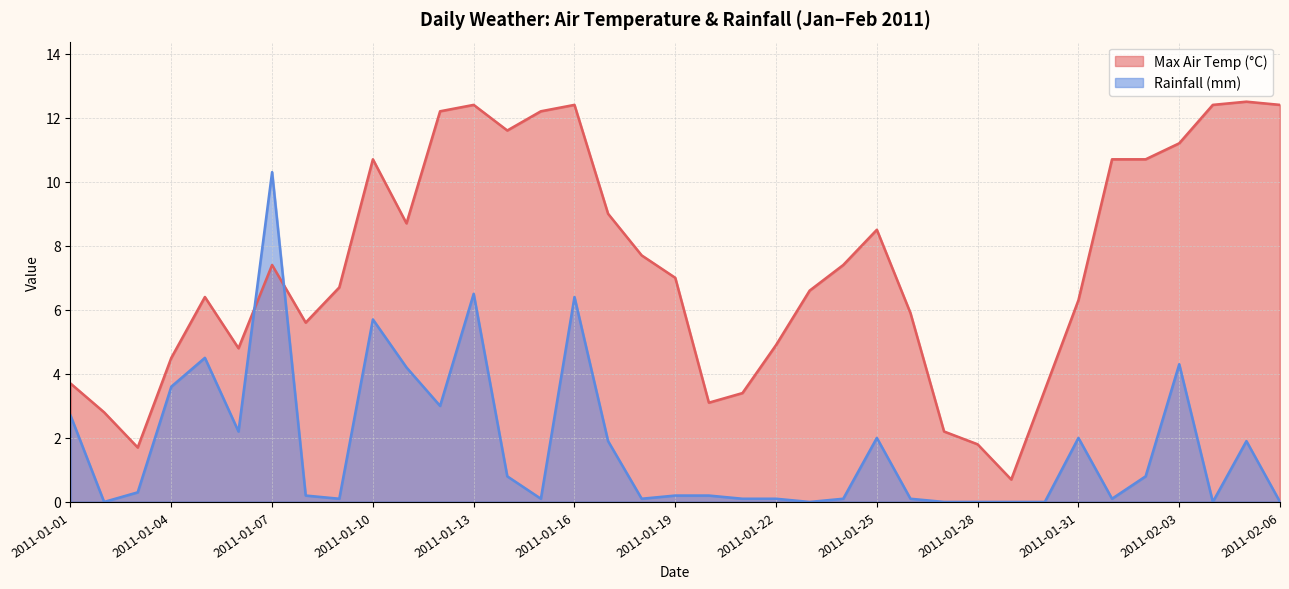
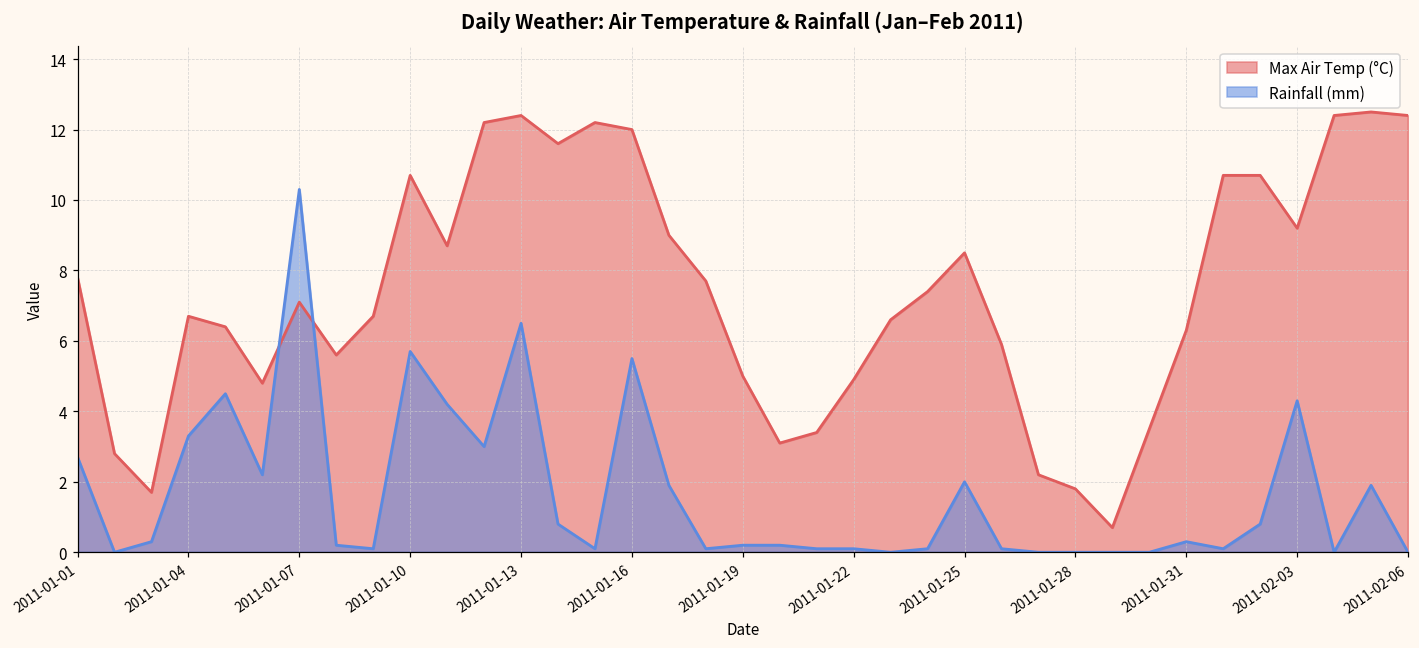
Max Air Temp (°C), 2011-01-01: 3.7 -> 7.8
Max Air Temp (°C), 2011-01-04: 4.5 -> 6.7
Rainfall (mm), 2011-01-04: 3.6 -> 3.3
Max Air Temp (°C), 2011-01-07: 7.4 -> 7.1
Max Air Temp (°C), 2011-01-16: 12.4 -> 12.0
Rainfall (mm), 2011-01-16: 6.4 -> 5.5
Max Air Temp (°C), 2011-01-19: 7 -> 5
Rainfall (mm), 2011-01-31: 2.0 -> 0.3
Max Air Temp (°C), 2011-02-03: 11.2 -> 9.2
